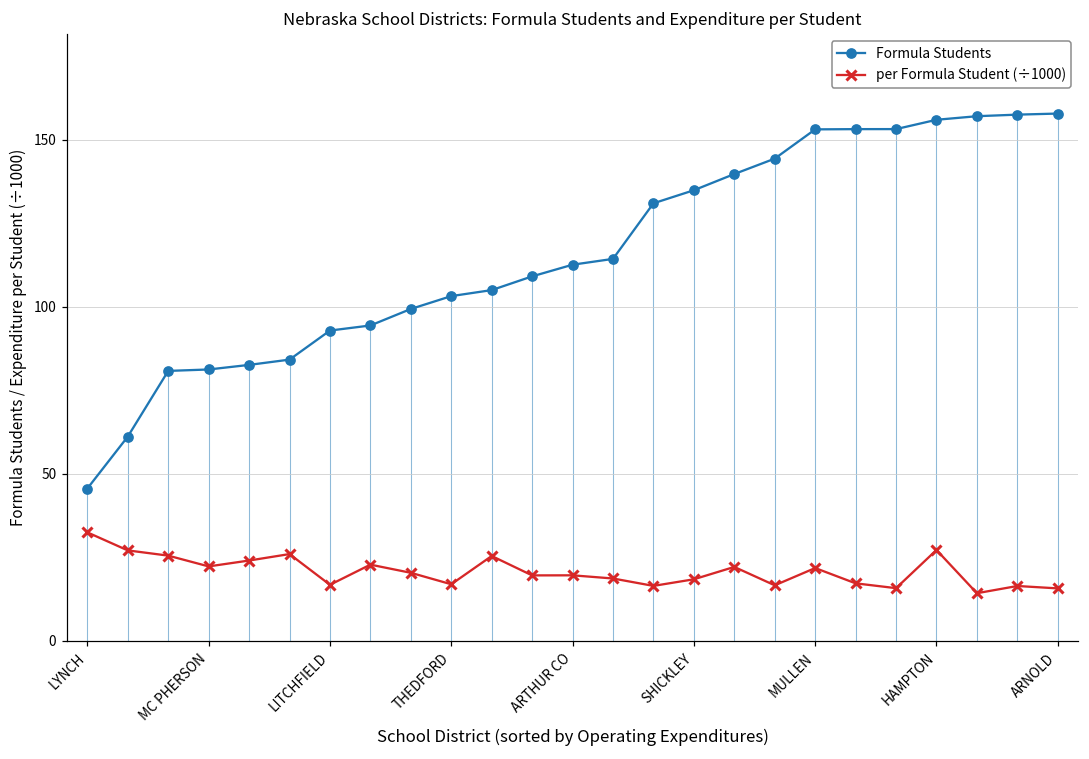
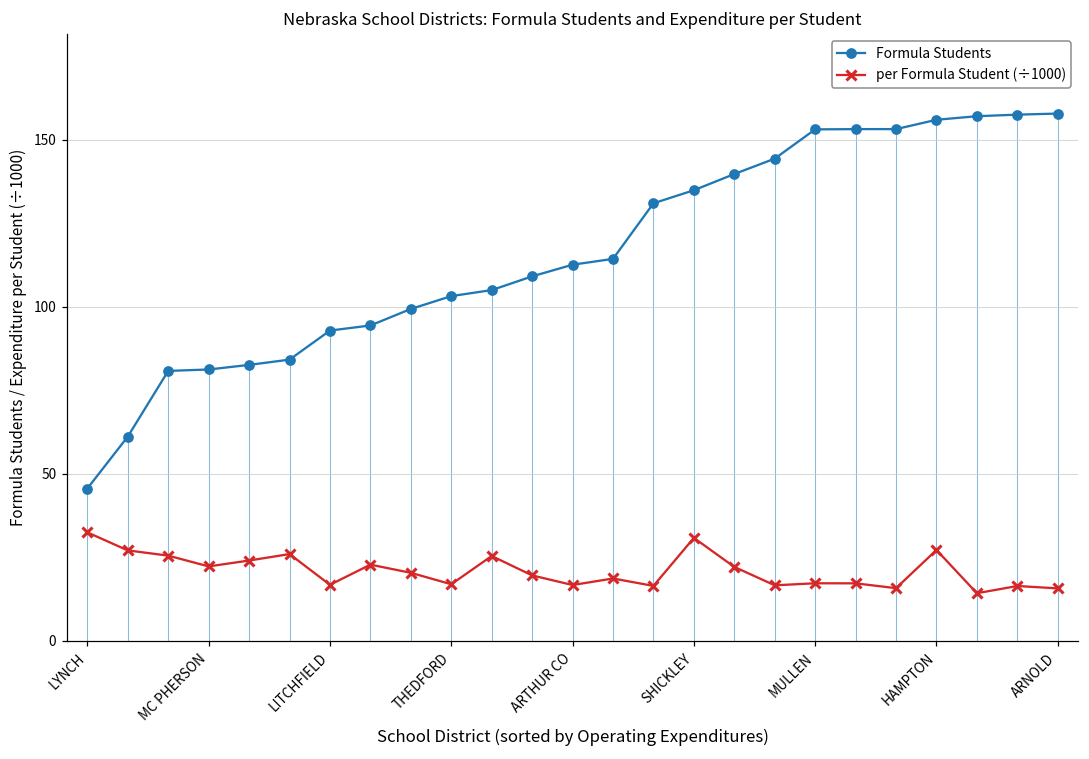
per Formula Student (÷1000), ARTHUR CO: 20 -> 17
per Formula Student (÷1000), SHICKLEY: 18 -> 31
per Formula Student (÷1000), MULLEN: 22 -> 17
